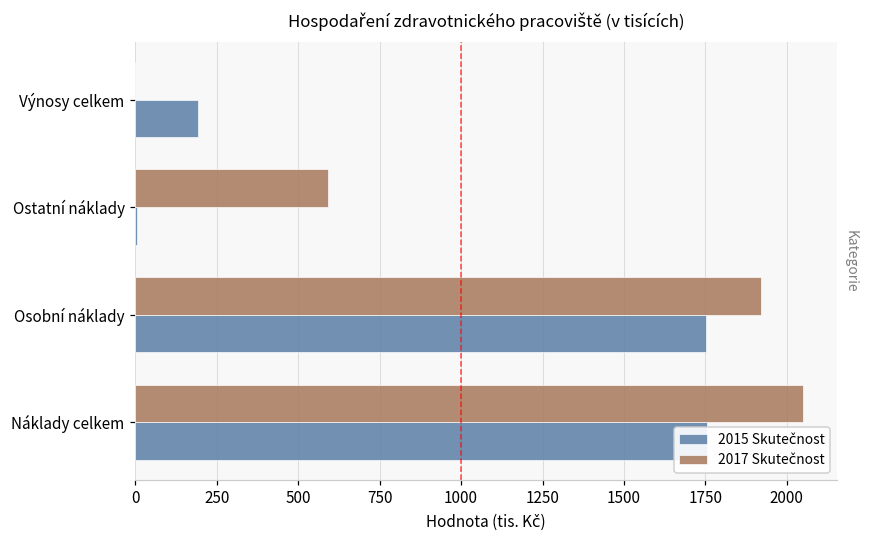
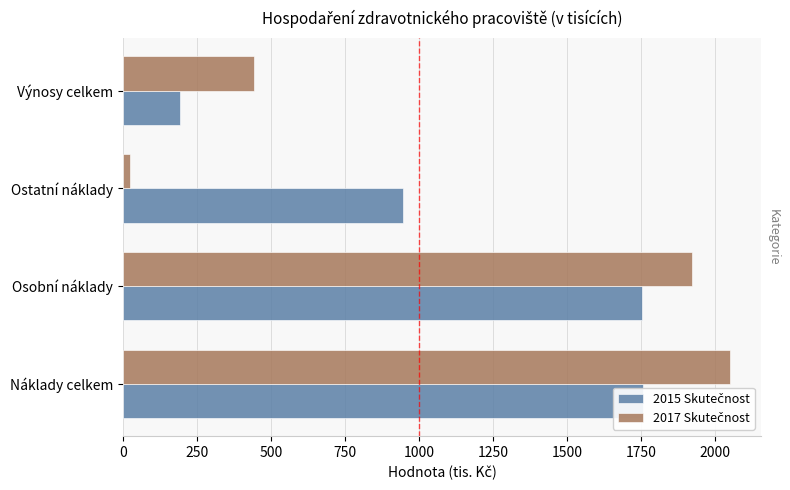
2017 Skutečnost, Výnosy celkem: 0 -> 440
2017 Skutečnost, Ostatní náklady: 590 -> 20
2015 Skutečnost, Ostatní náklady: 0 -> 950
